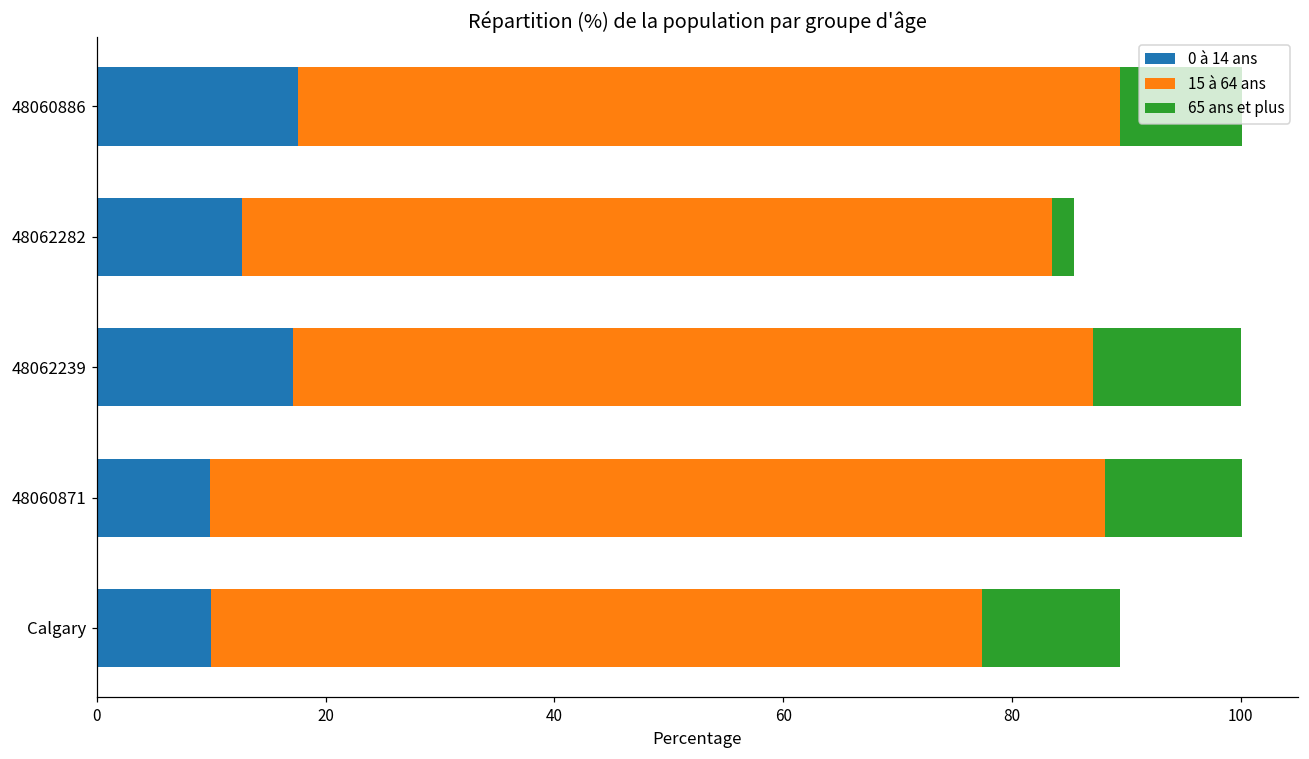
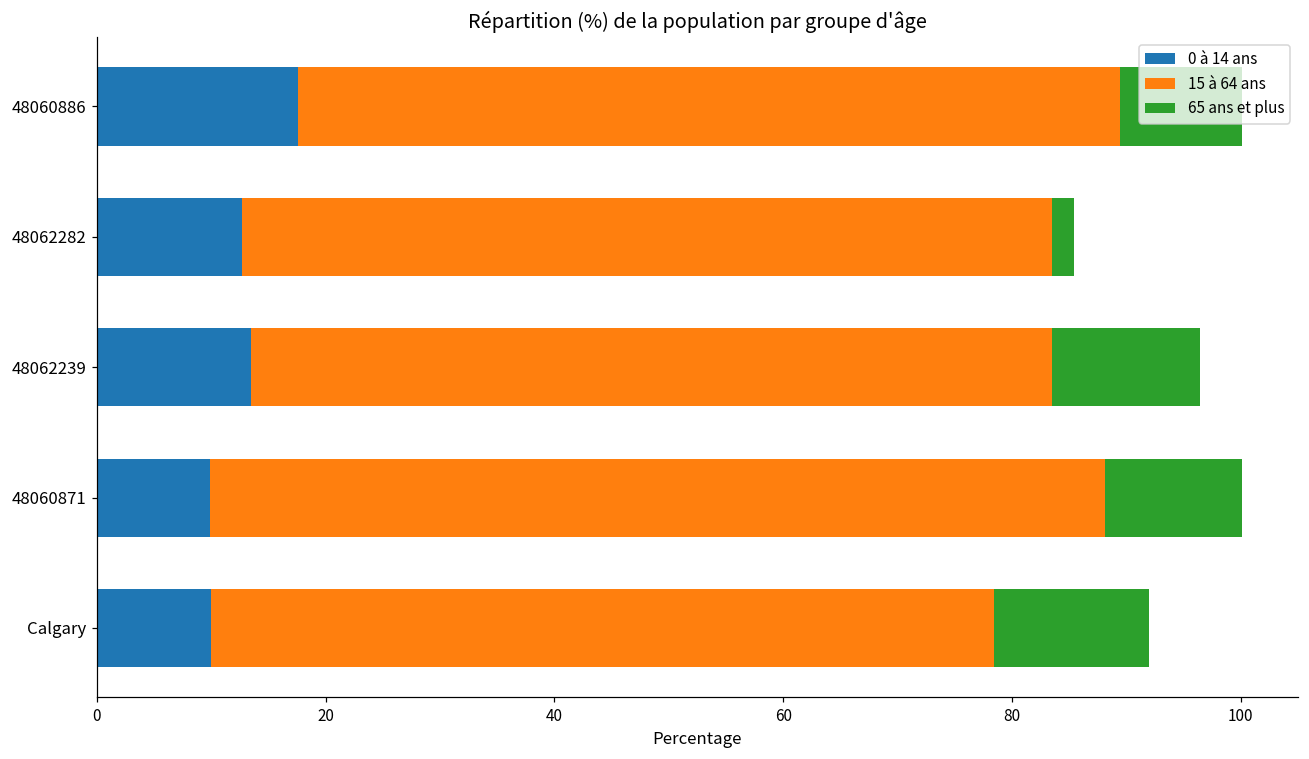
0 à 14 ans, 48062239: 17.1 -> 13.5
15 à 64 ans, Calgary: 67.4 -> 68.4
65 ans et plus, Calgary: 12.0 -> 13.6
